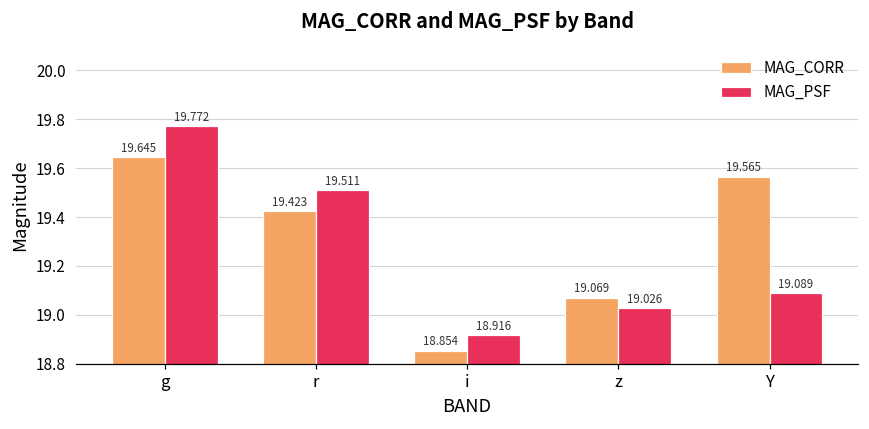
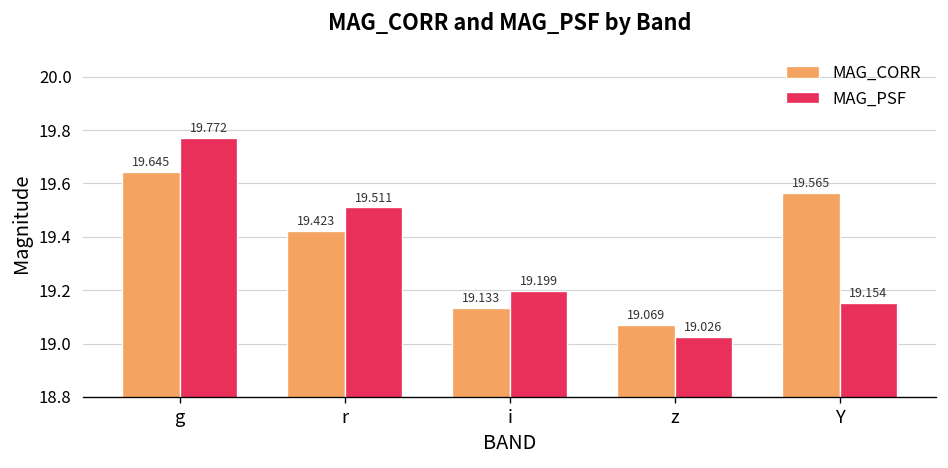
MAG_CORR, i: 18.854 -> 19.133
MAG_PSF, i: 18.916 -> 19.199
MAG_PSF, Y: 19.089 -> 19.154
